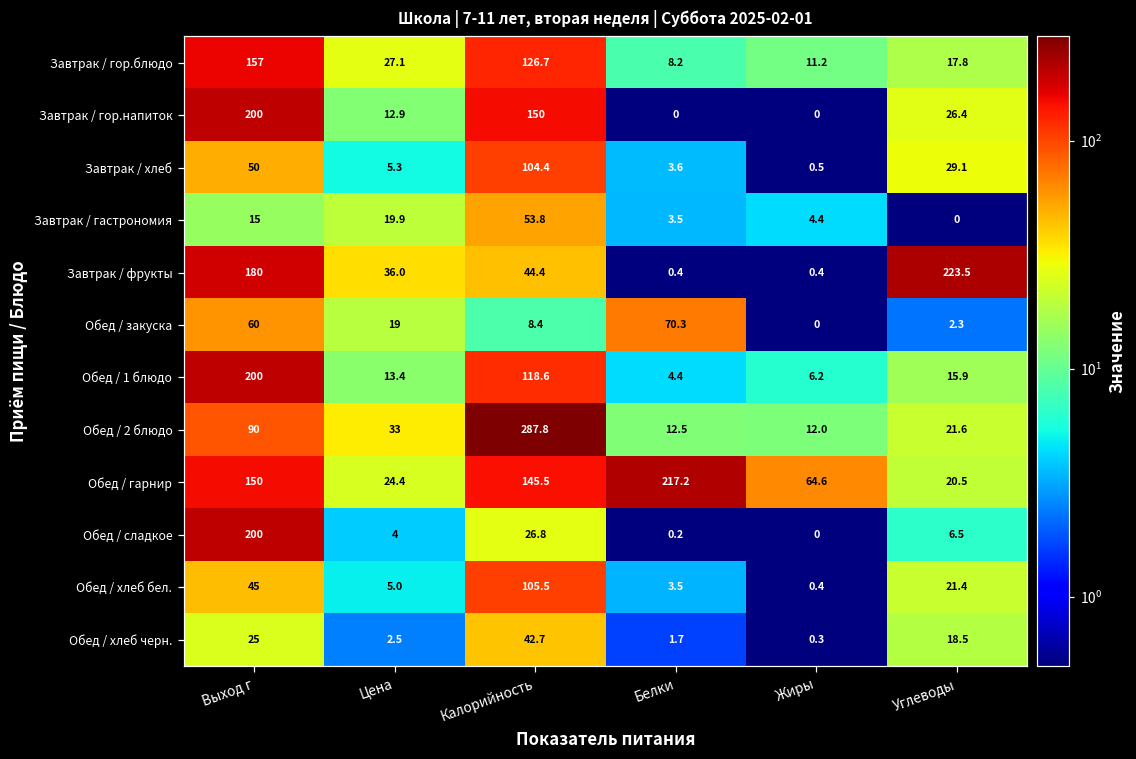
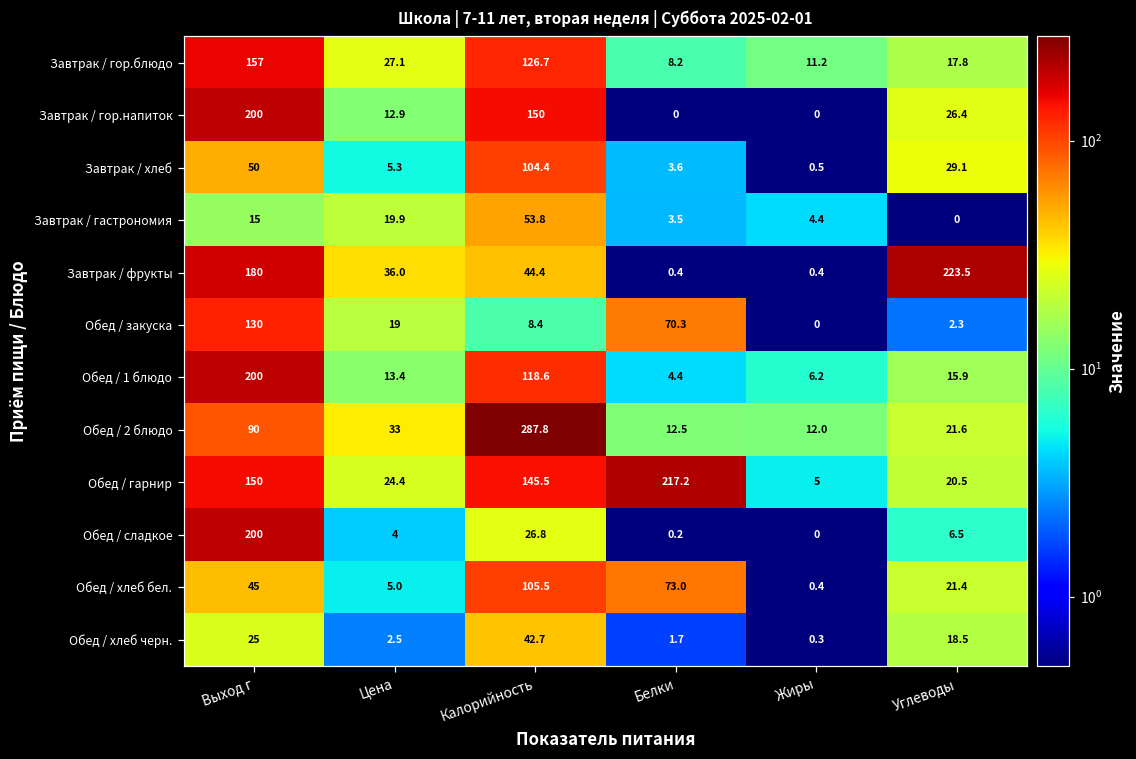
Обед / закуска, Выход г: 60 -> 130
Обед / гарнир, Жиры: 64.6 -> 5
Обед / хлеб бел., Белки: 3.5 -> 73.0
